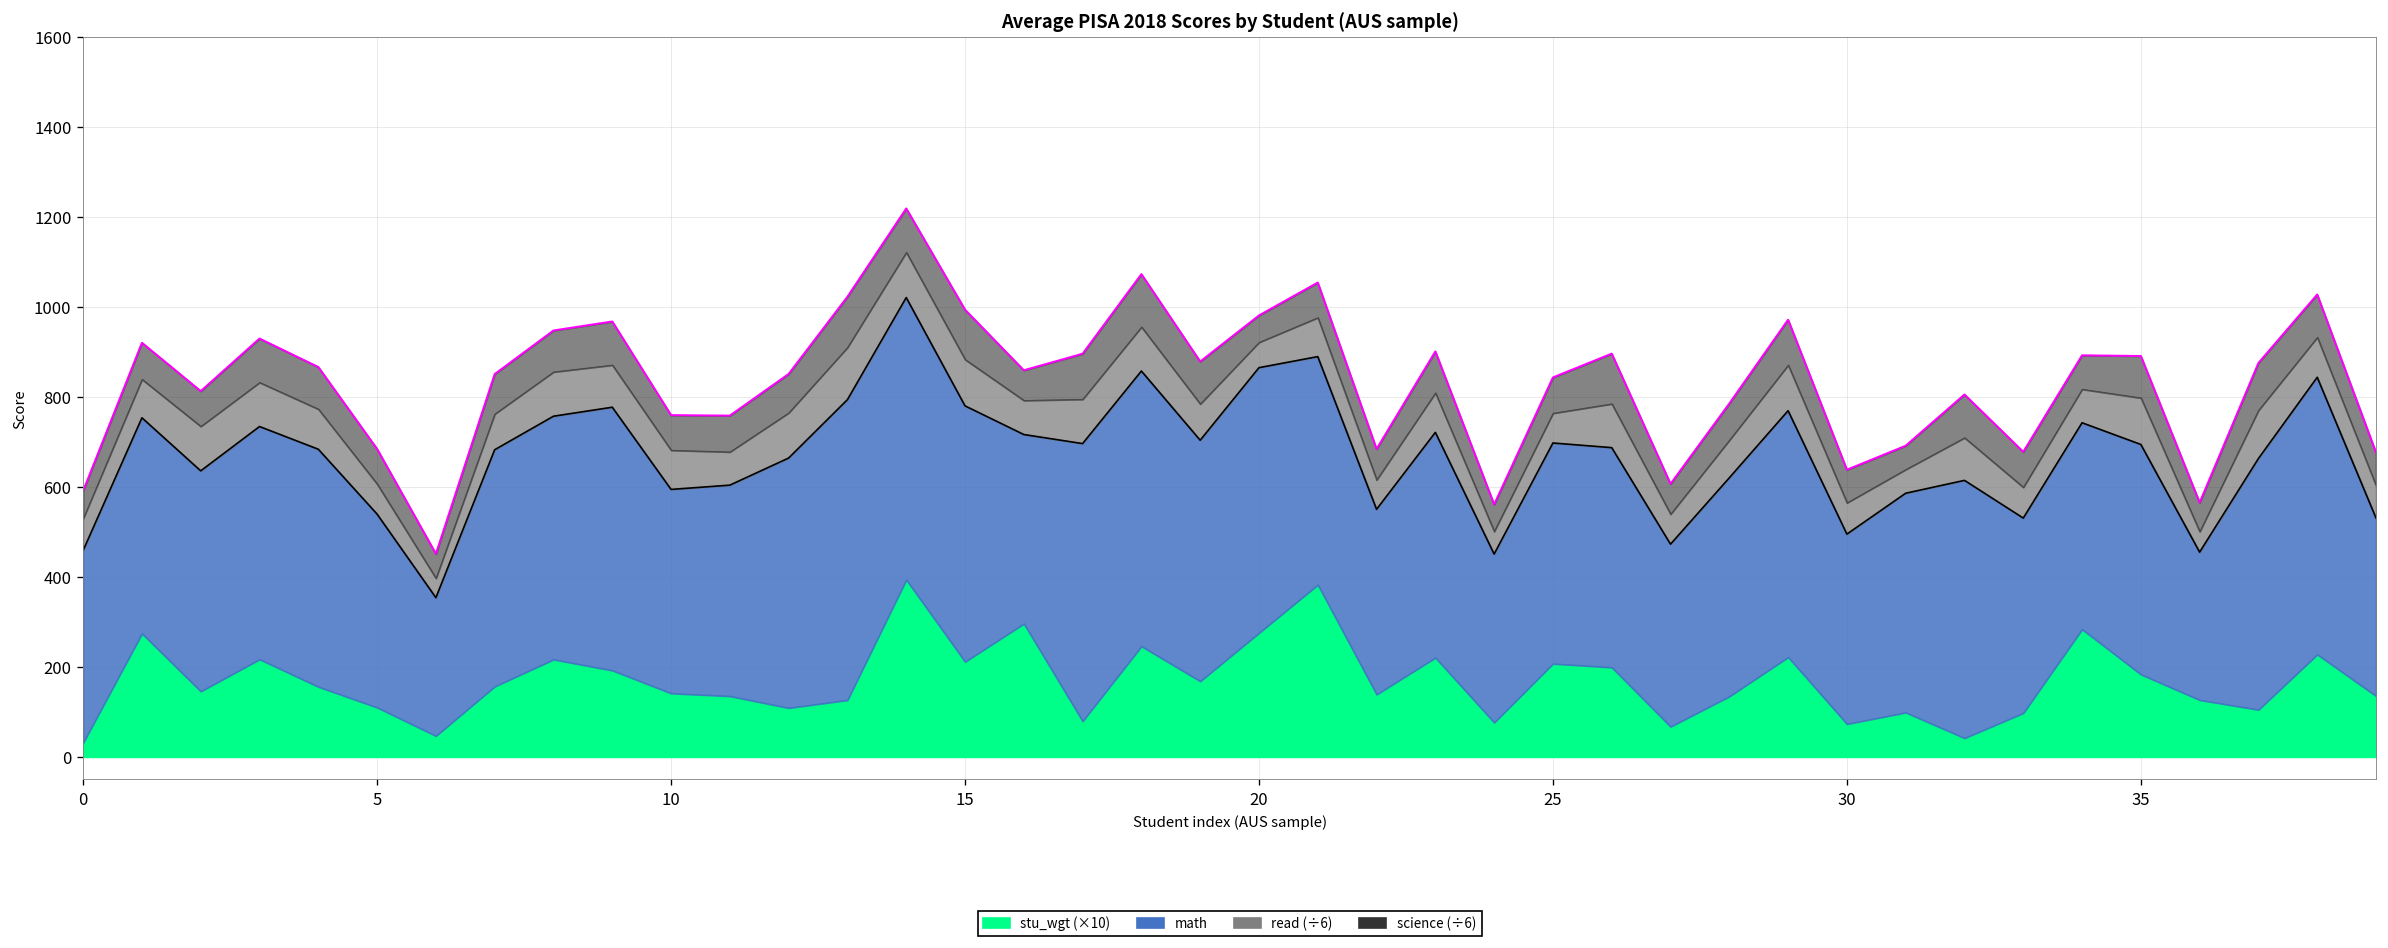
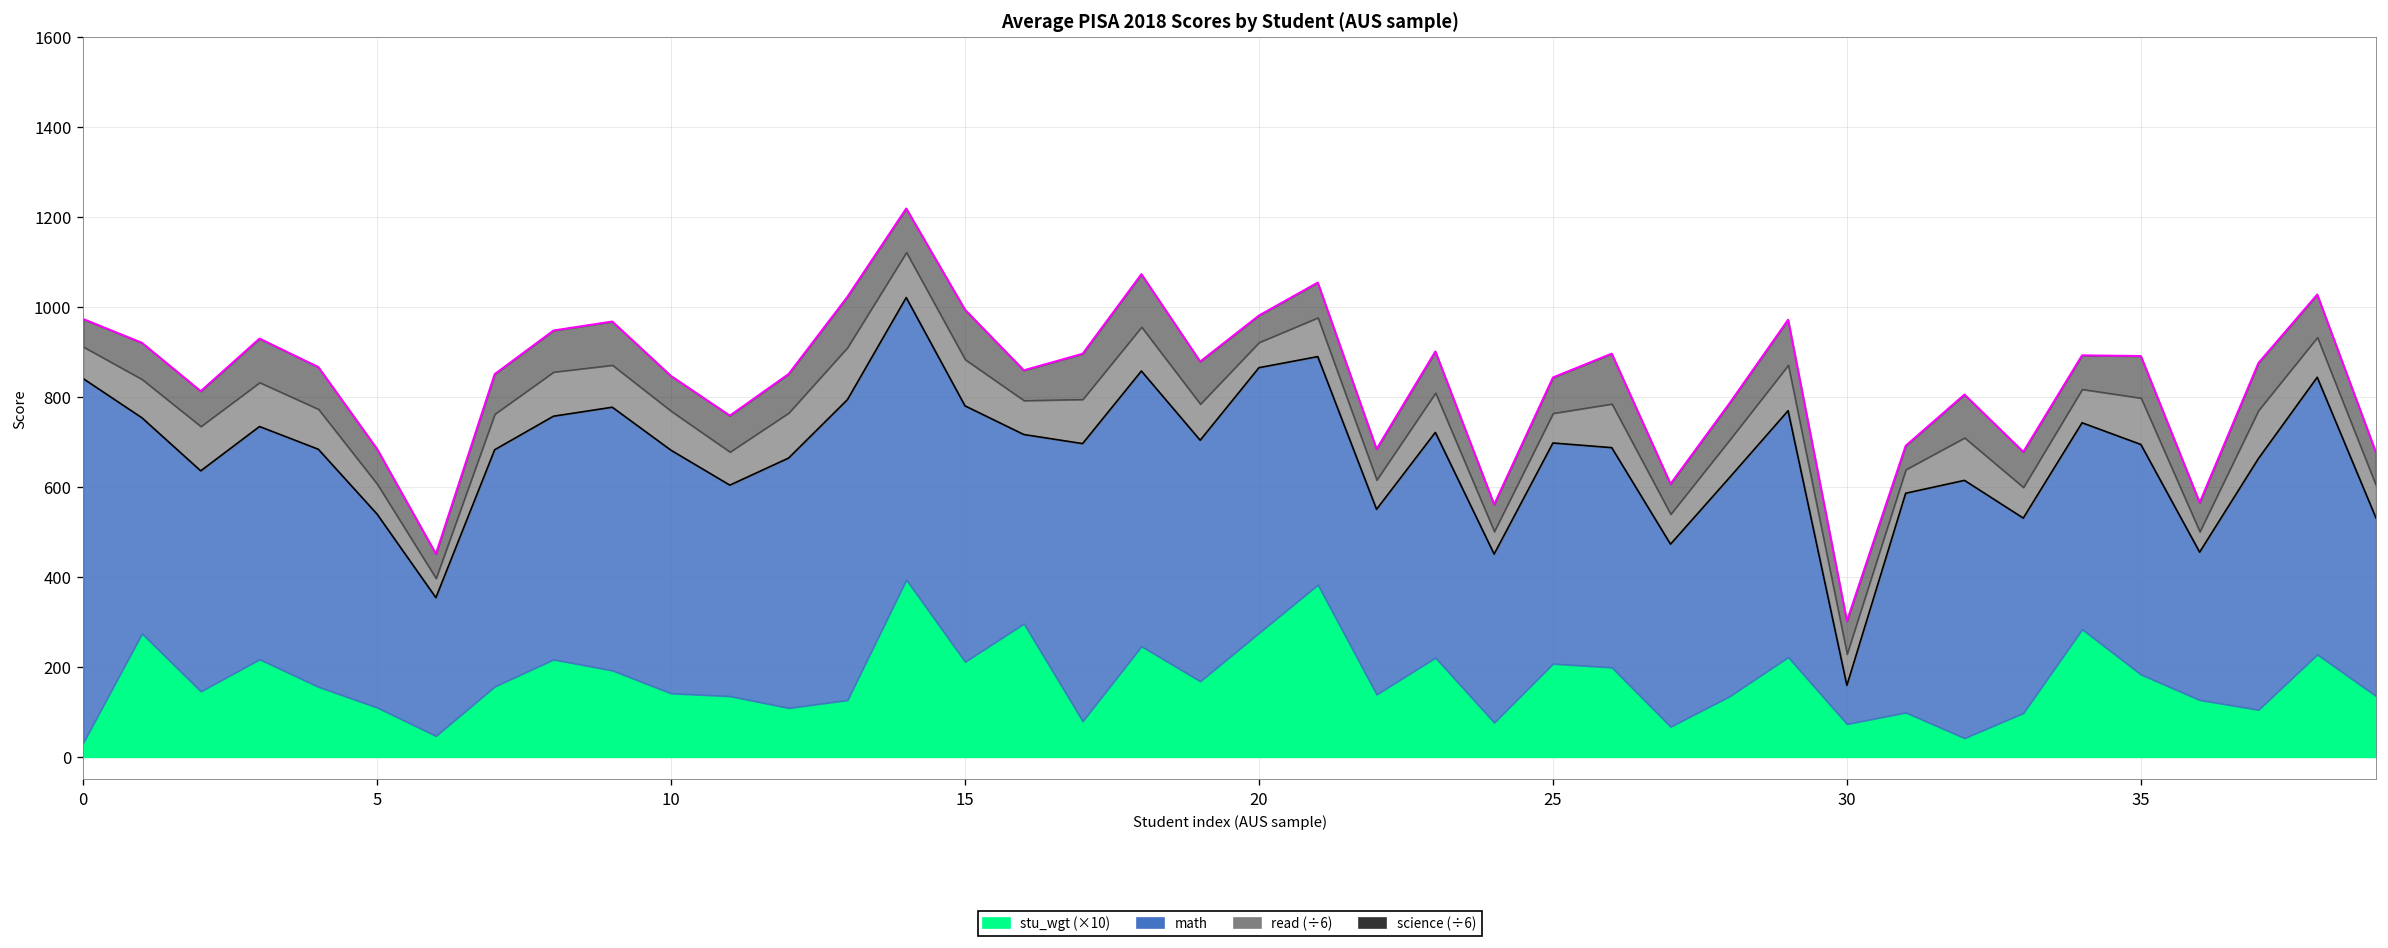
math, 0: 430 -> 810
math, 10: 450 -> 540
math, 30: 420 -> 90
